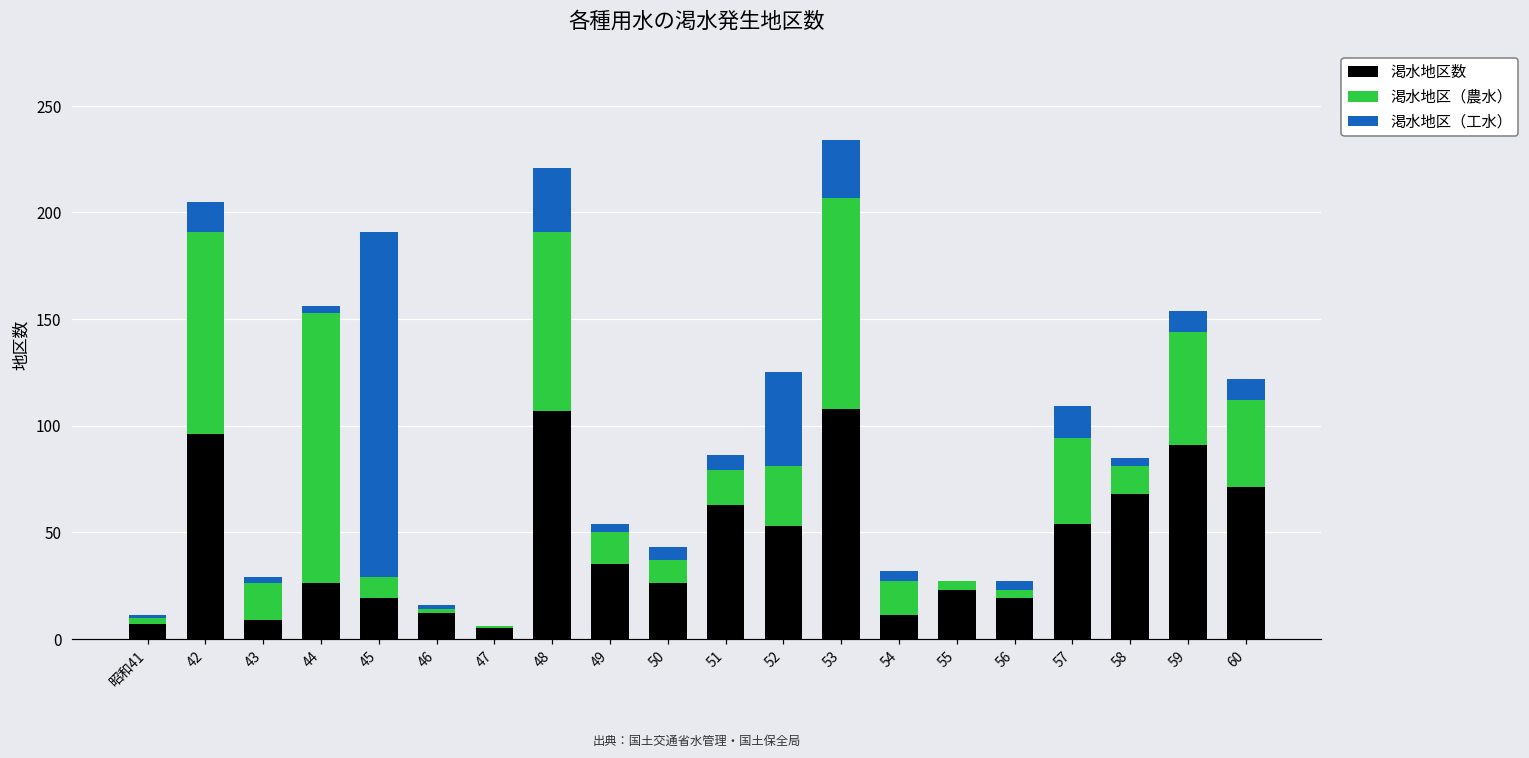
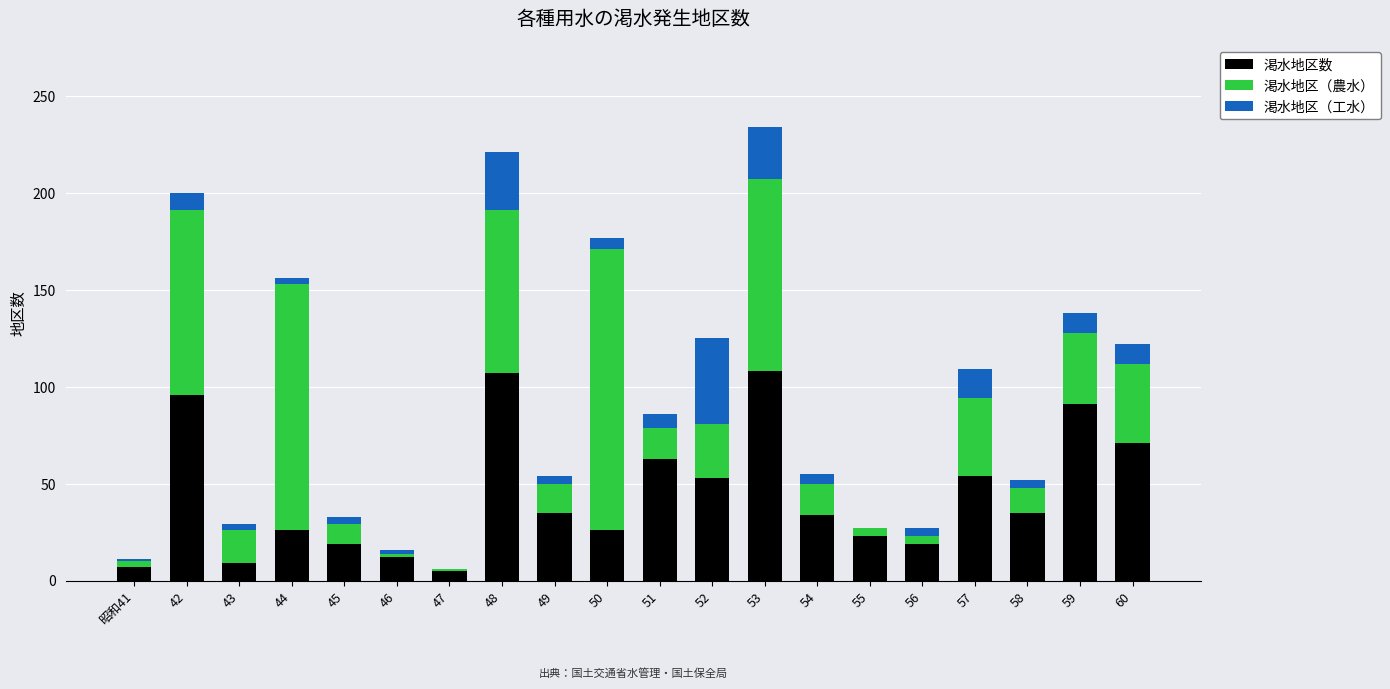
渇水地区（工水）, 42: 14 -> 9
渇水地区（工水）, 45: 162 -> 4
渇水地区（農水）, 50: 11 -> 145
渇水地区数, 54: 11 -> 34
渇水地区数, 58: 68 -> 35
渇水地区（農水）, 59: 53 -> 37
